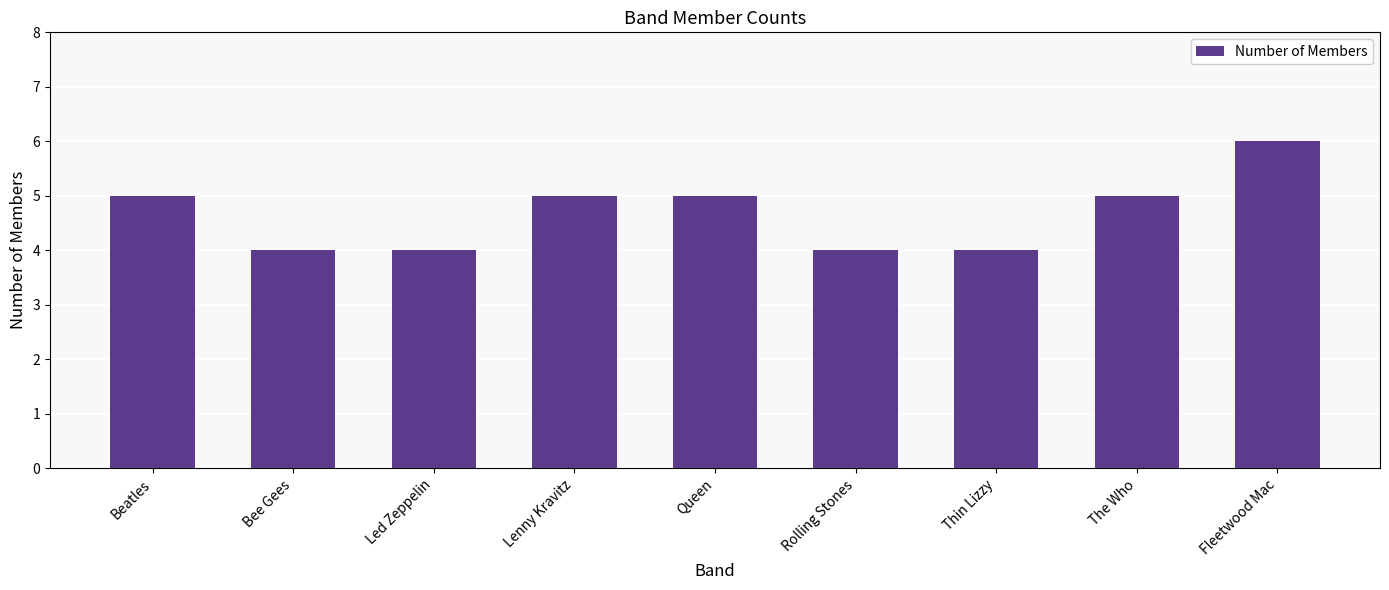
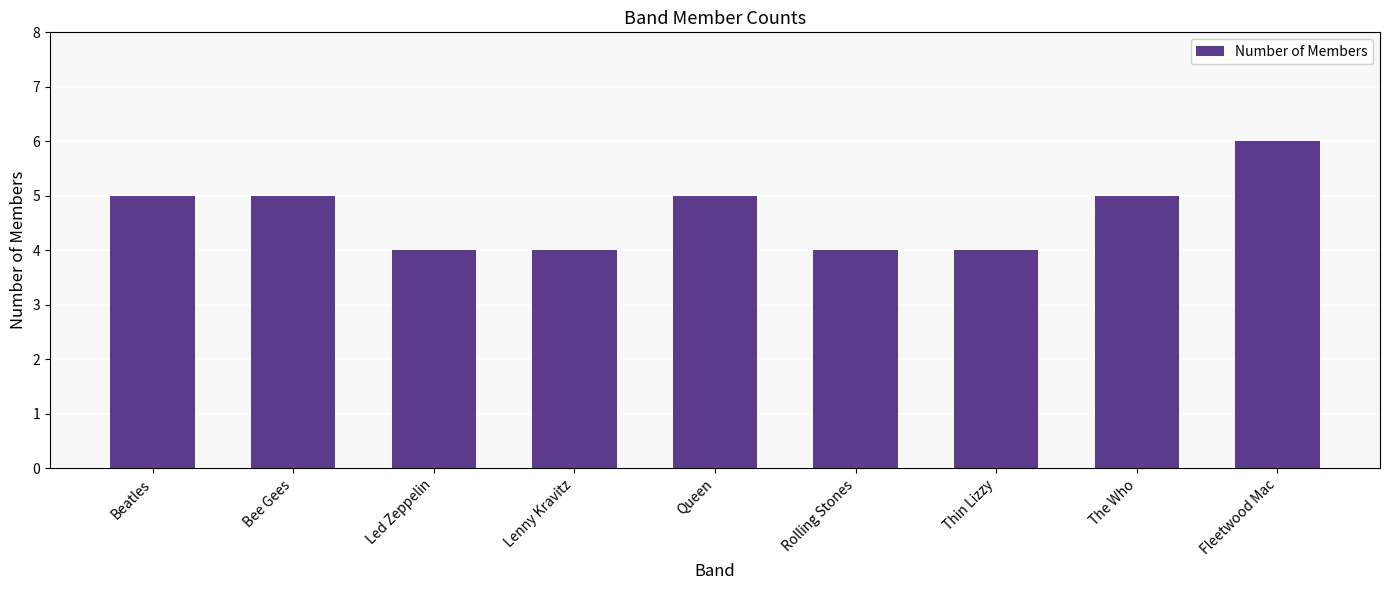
Bee Gees: 4 -> 5
Lenny Kravitz: 5 -> 4
